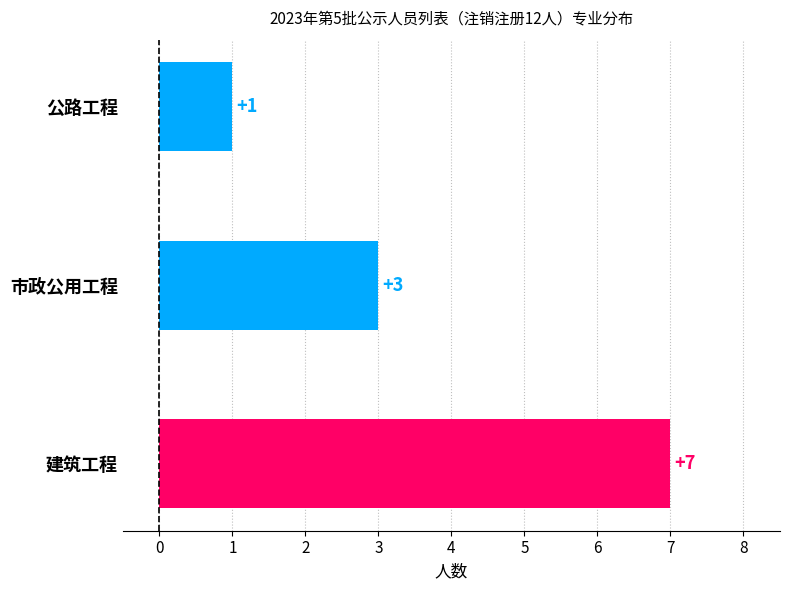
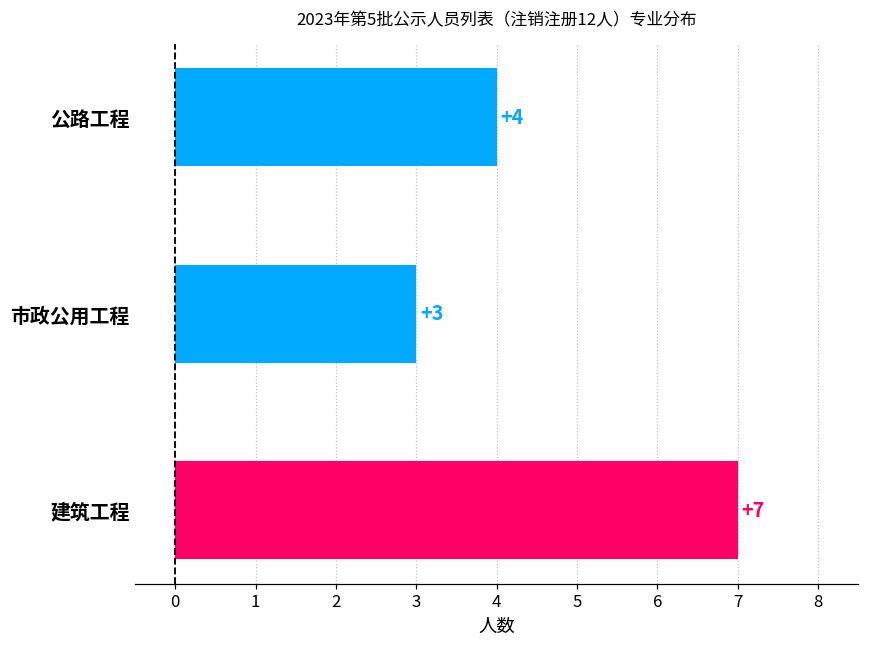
公路工程: +1 -> +4
